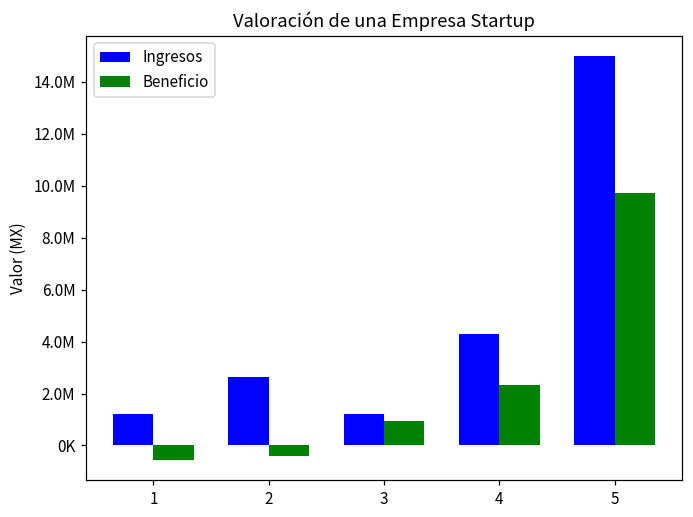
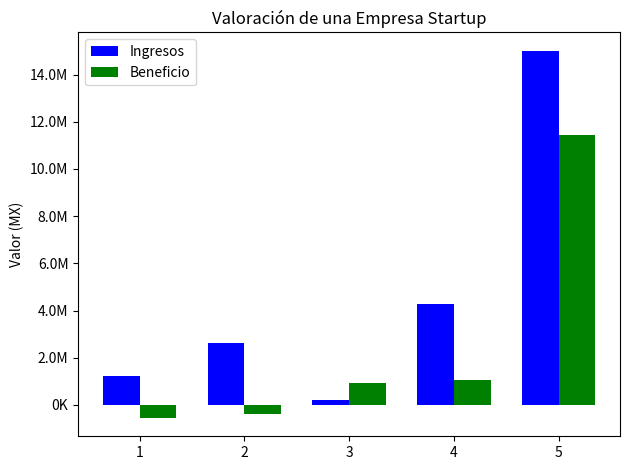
Ingresos, 3: 1200000 -> 200000
Beneficio, 4: 2300000 -> 1000000
Beneficio, 5: 9700000 -> 11400000
